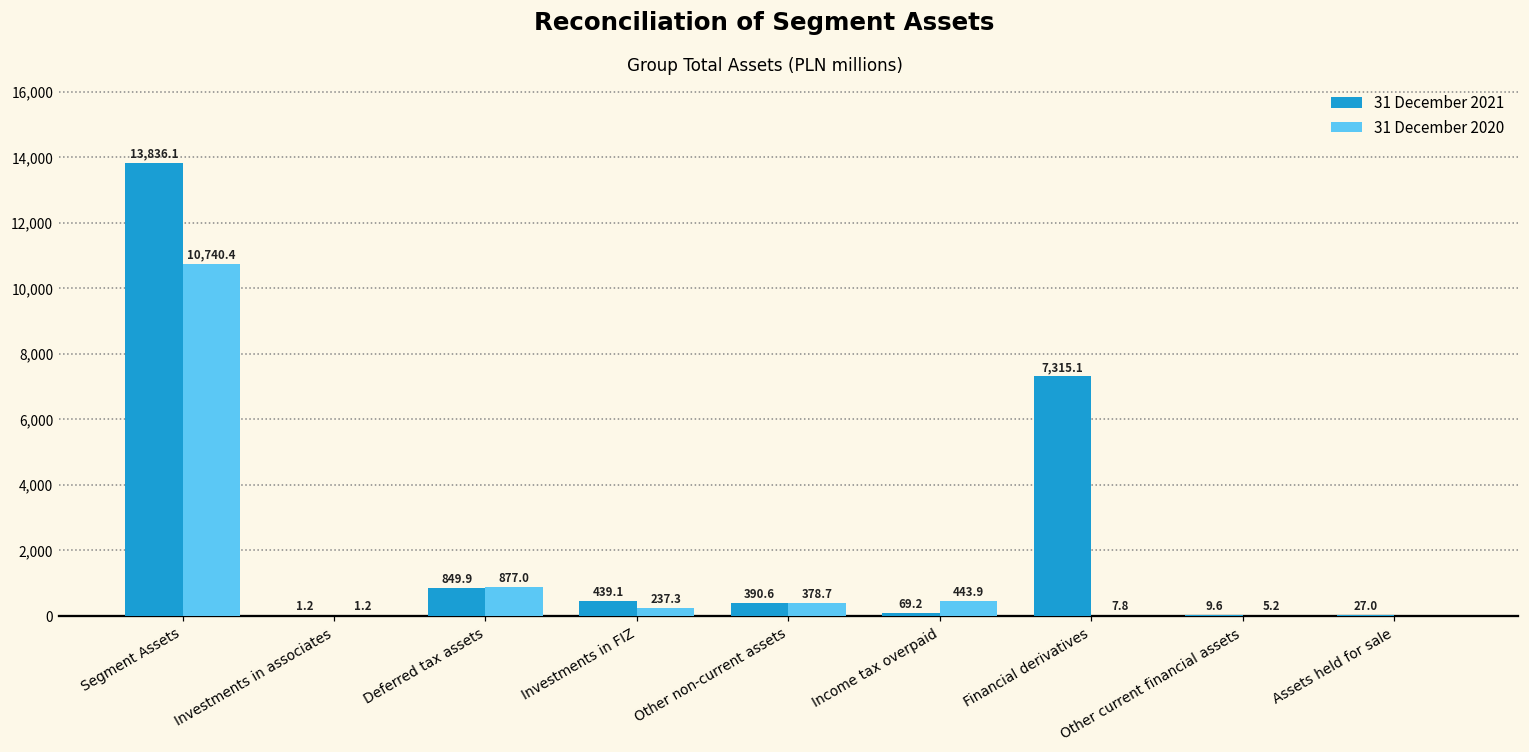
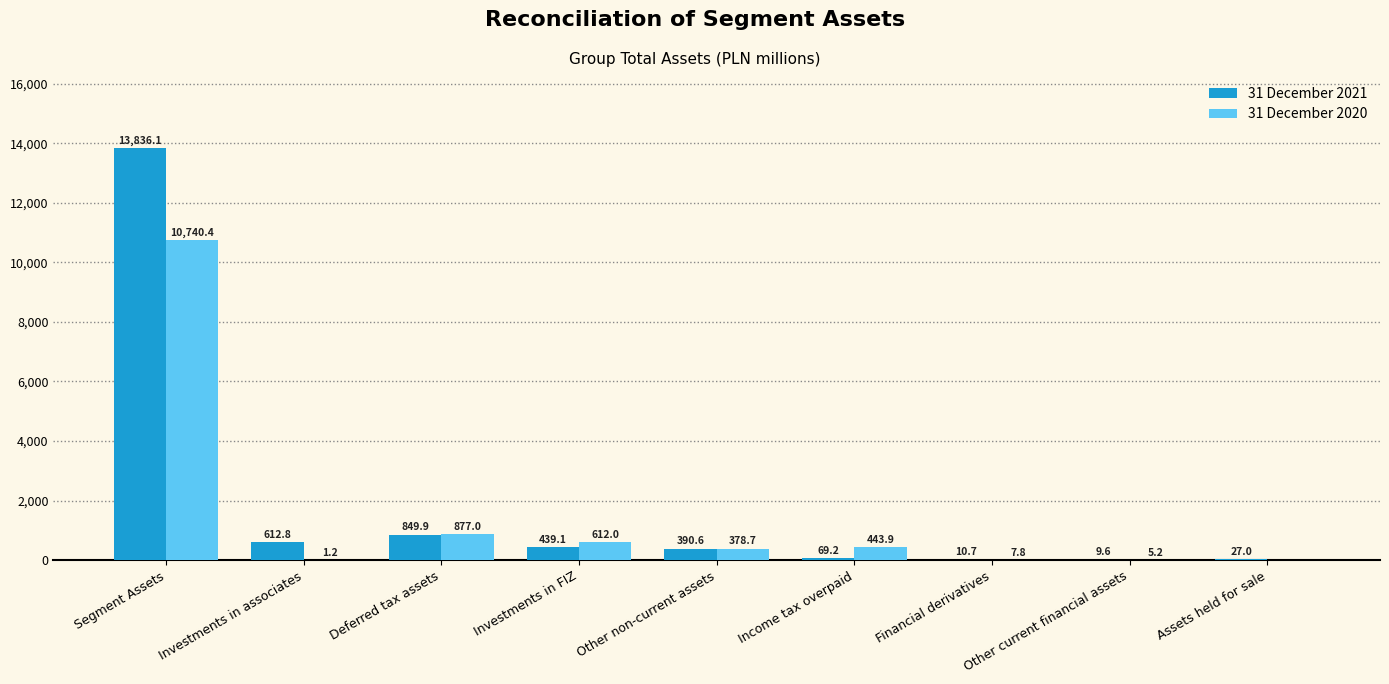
31 December 2021, Investments in associates: 1.2 -> 612.8
31 December 2020, Investments in FIZ: 237.3 -> 612.0
31 December 2021, Financial derivatives: 7,315.1 -> 10.7
